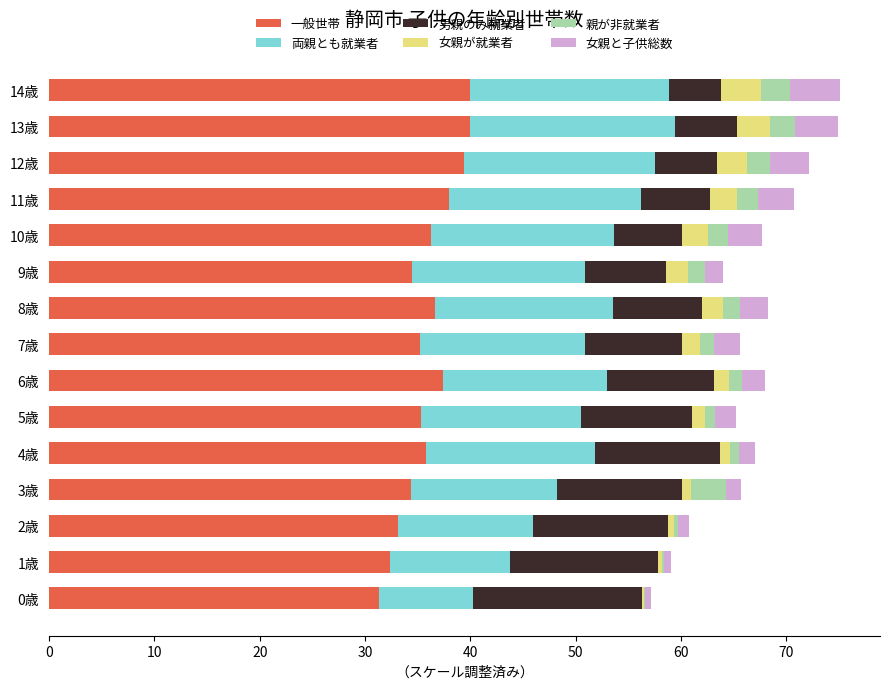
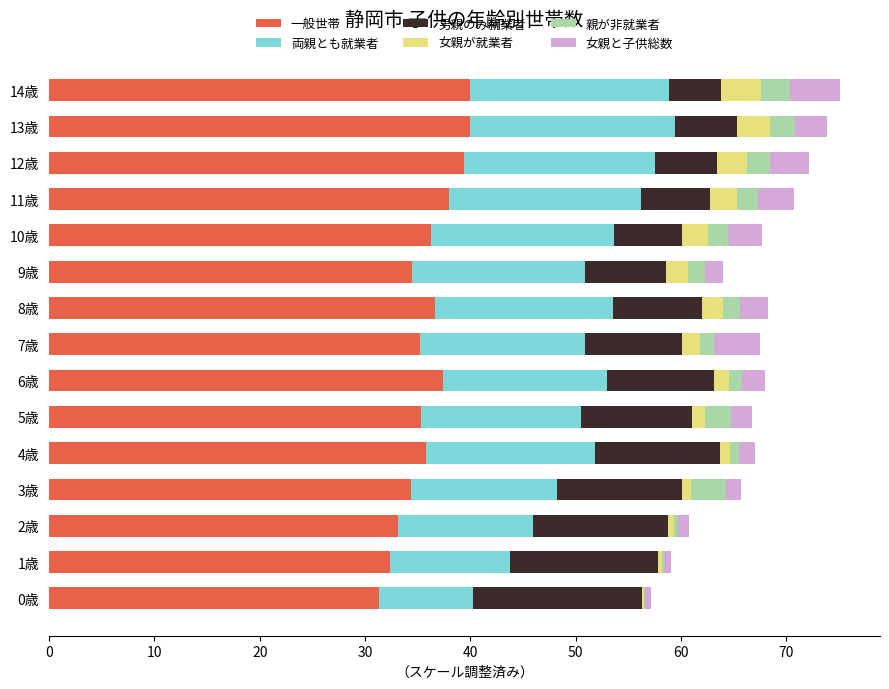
女親と子供総数, 13歳: 4.1 -> 3.1
女親と子供総数, 7歳: 2.4 -> 4.4
親が非就業者, 5歳: 1.0 -> 2.5
